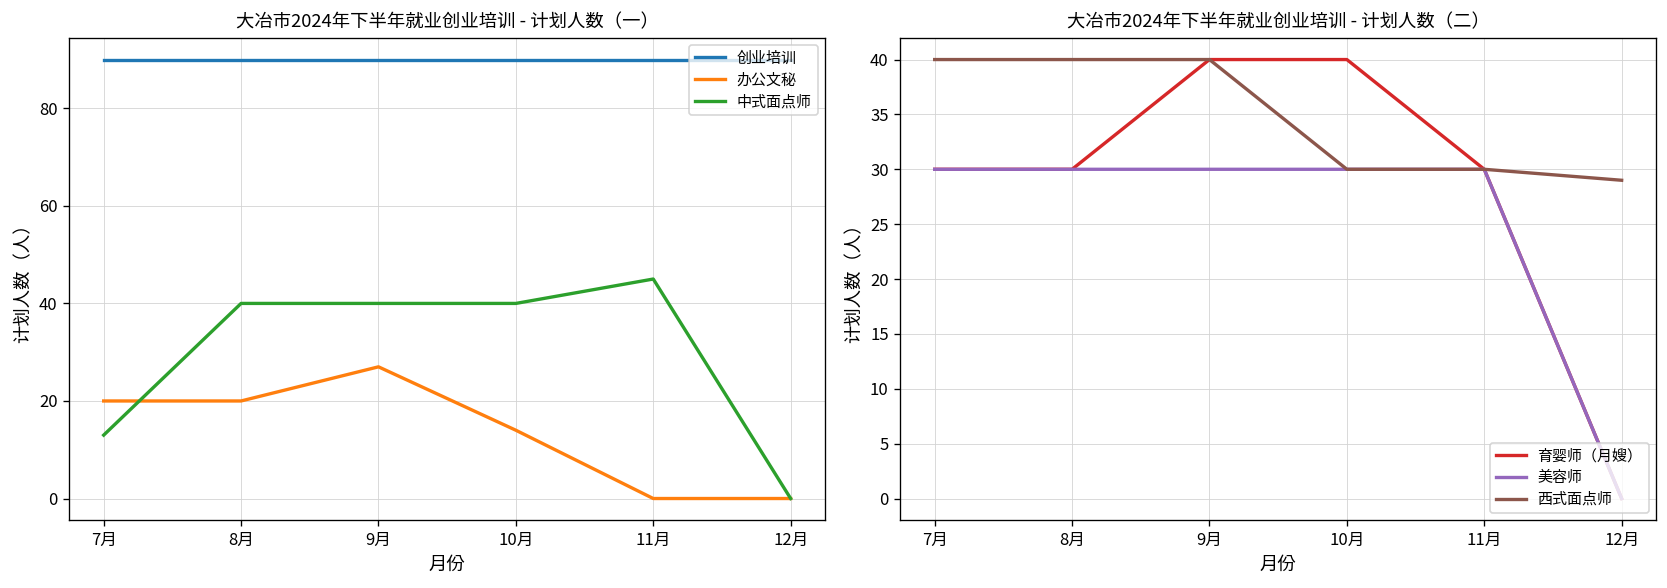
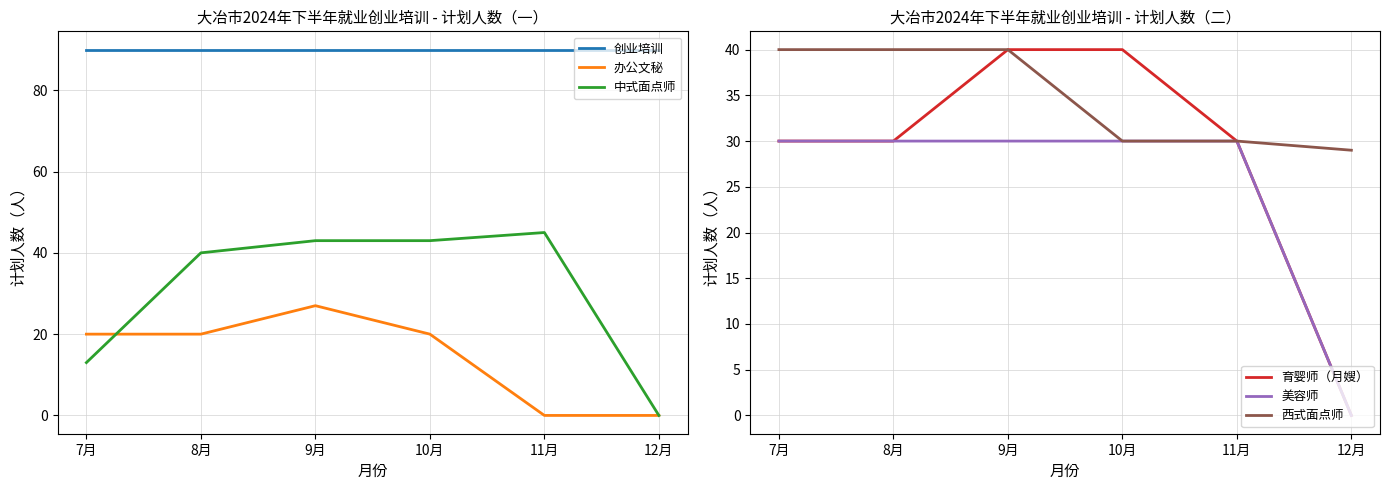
大冶市2024年下半年就业创业培训 - 计划人数（一）, 中式面点师, 9月: 40 -> 43
大冶市2024年下半年就业创业培训 - 计划人数（一）, 办公文秘, 10月: 14 -> 20
大冶市2024年下半年就业创业培训 - 计划人数（一）, 中式面点师, 10月: 40 -> 43
